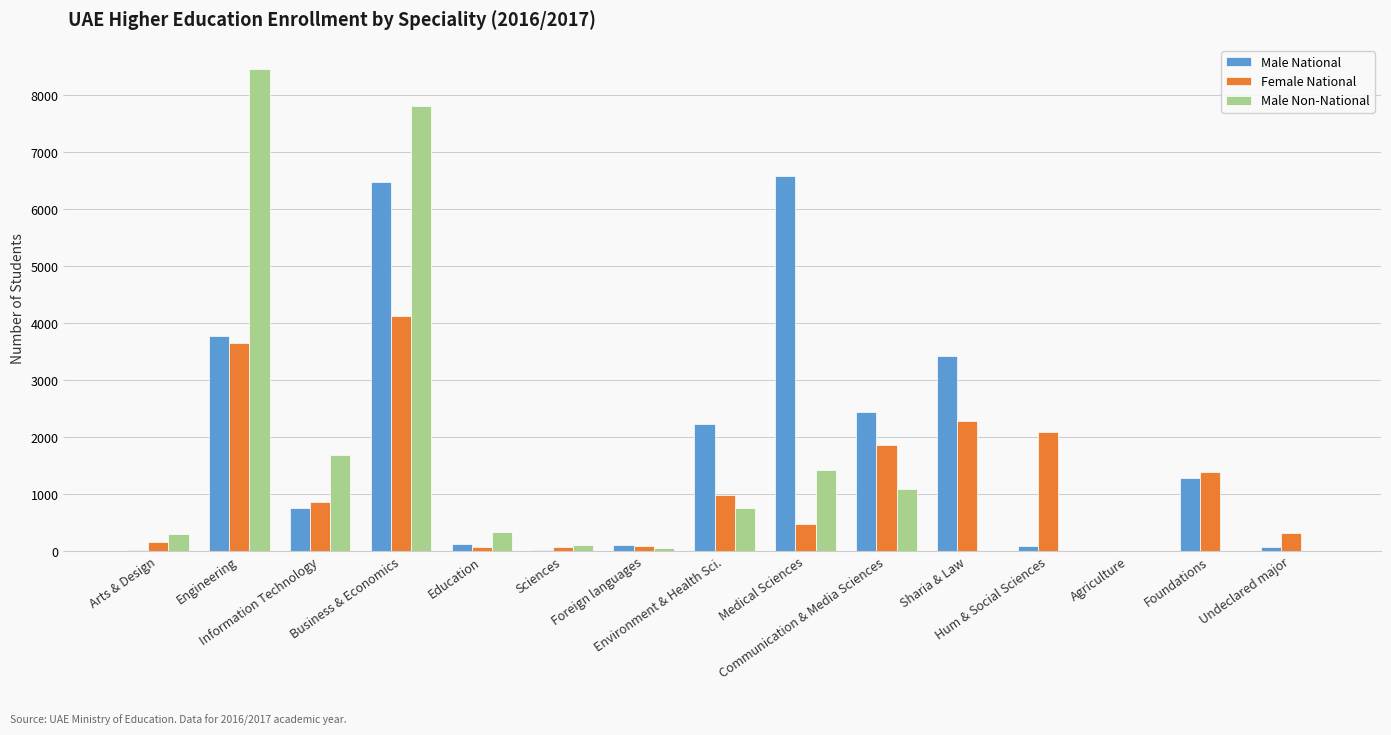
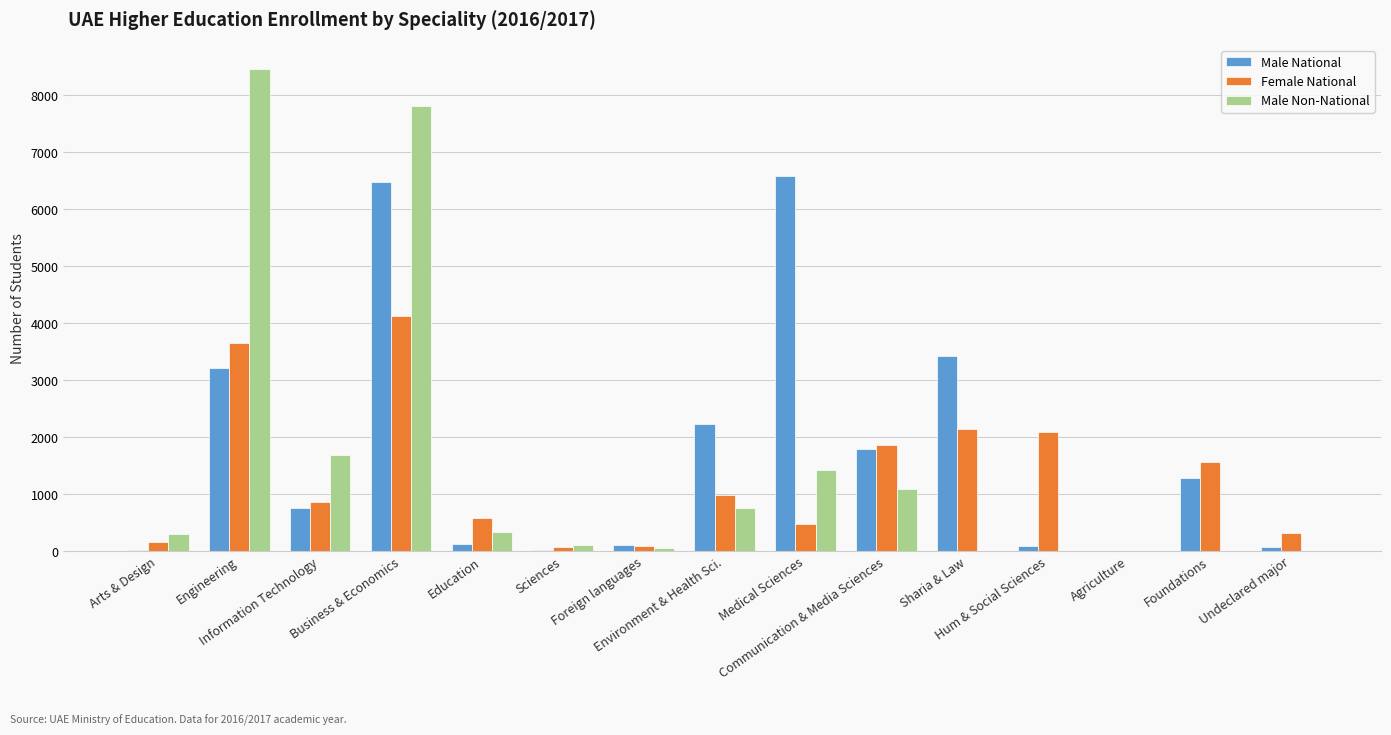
Male National, Engineering: 3800 -> 3200
Female National, Education: 100 -> 600
Male National, Communication & Media Sciences: 2400 -> 1800
Female National, Sharia & Law: 2300 -> 2100
Female National, Foundations: 1400 -> 1600
